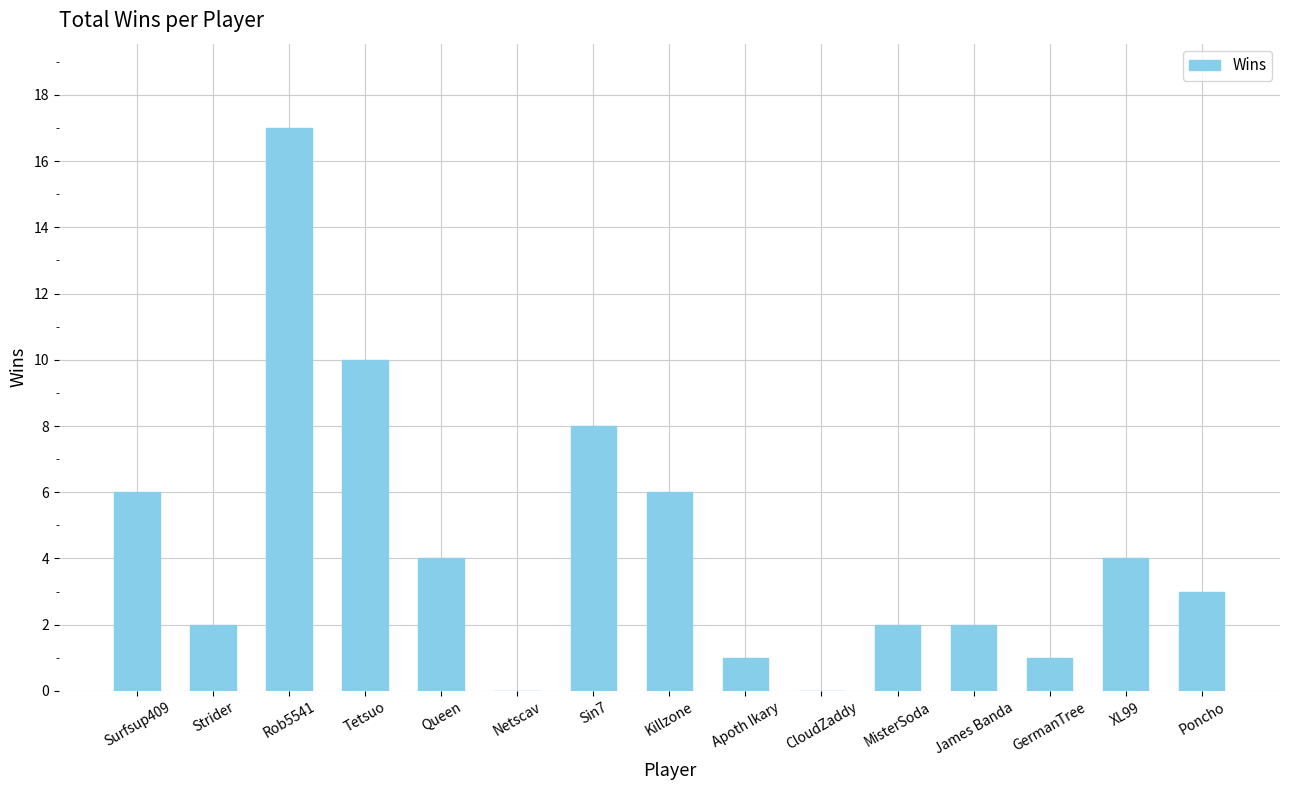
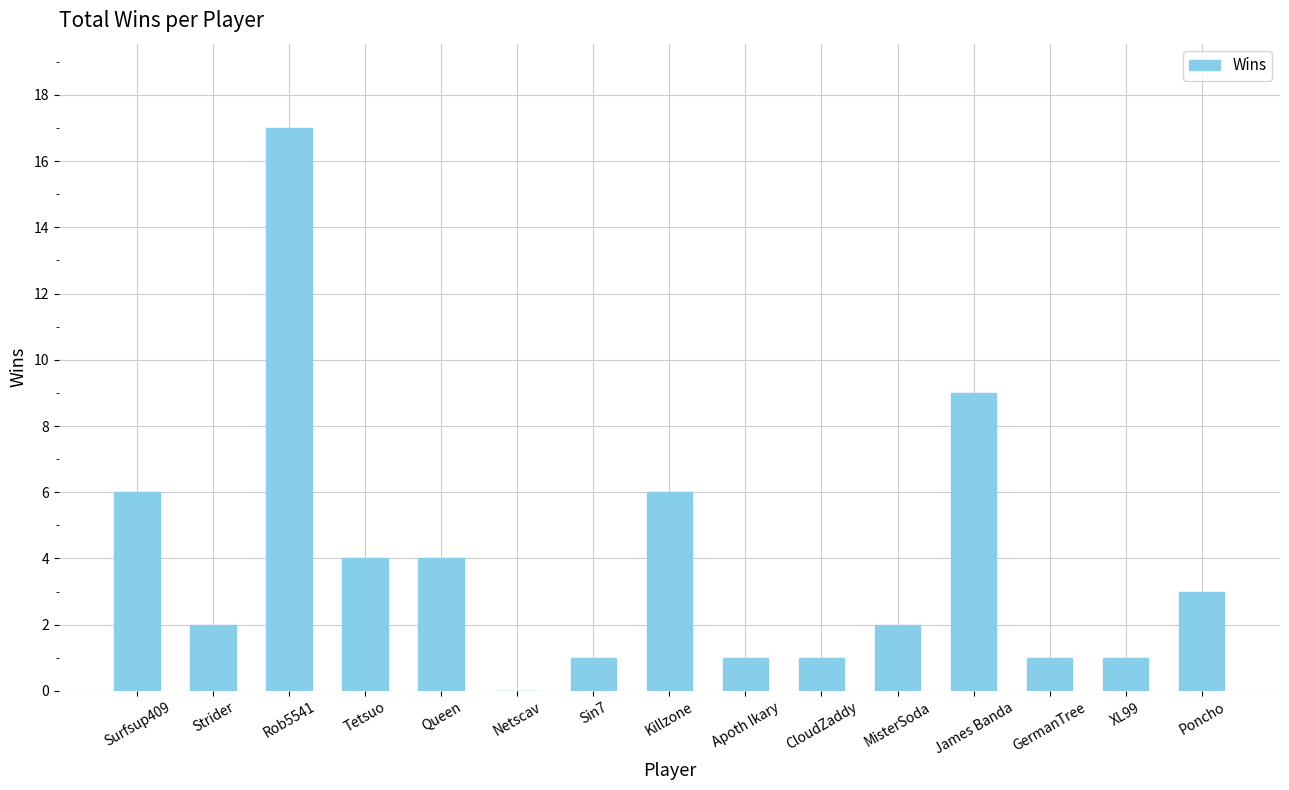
Tetsuo: 10 -> 4
Sin7: 8 -> 1
CloudZaddy: 0 -> 1
James Banda: 2 -> 9
XL99: 4 -> 1
